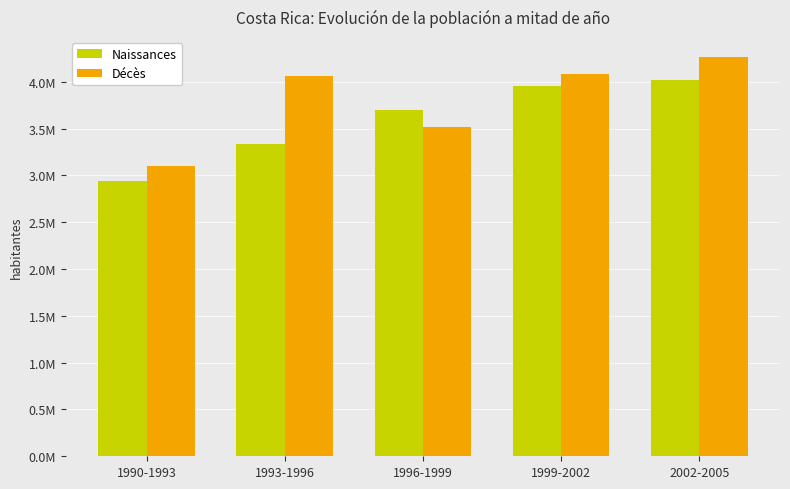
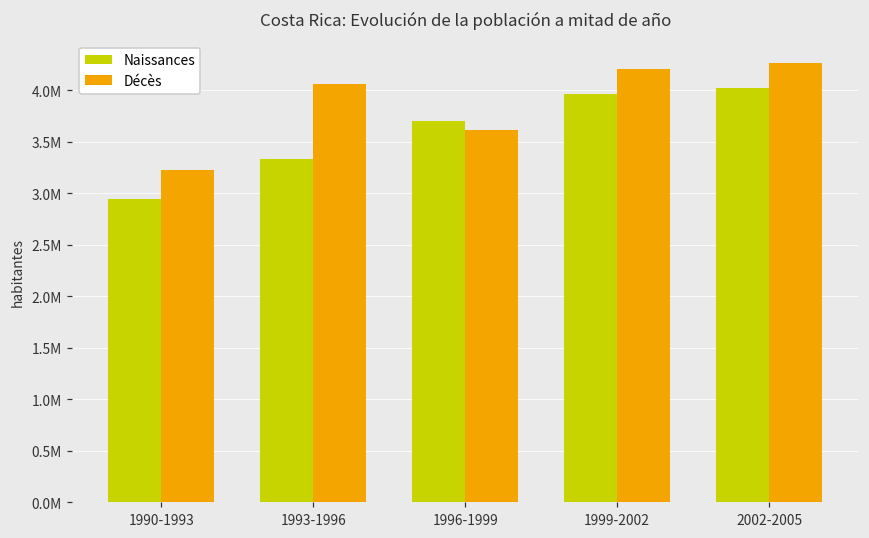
Décès, 1990-1993: 3100000 -> 3200000
Décès, 1996-1999: 3500000 -> 3600000
Décès, 1999-2002: 4100000 -> 4200000
